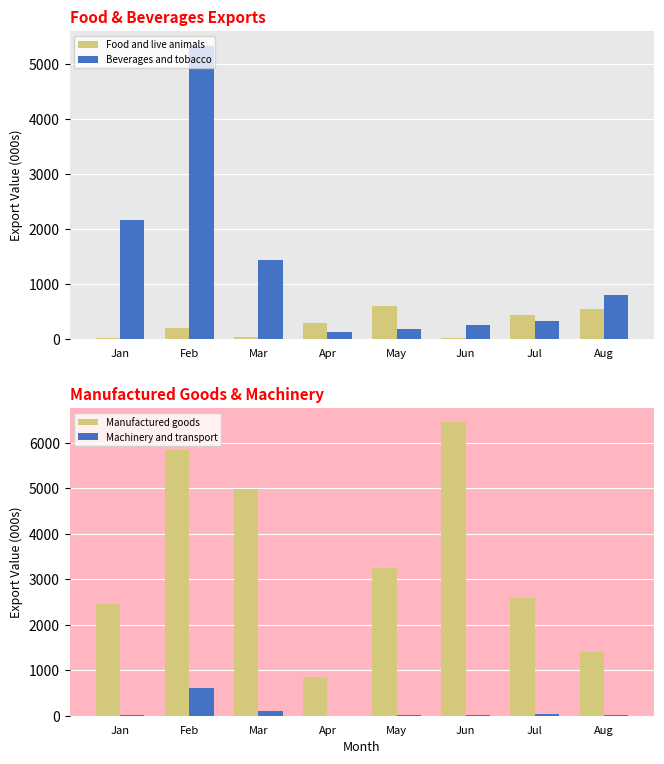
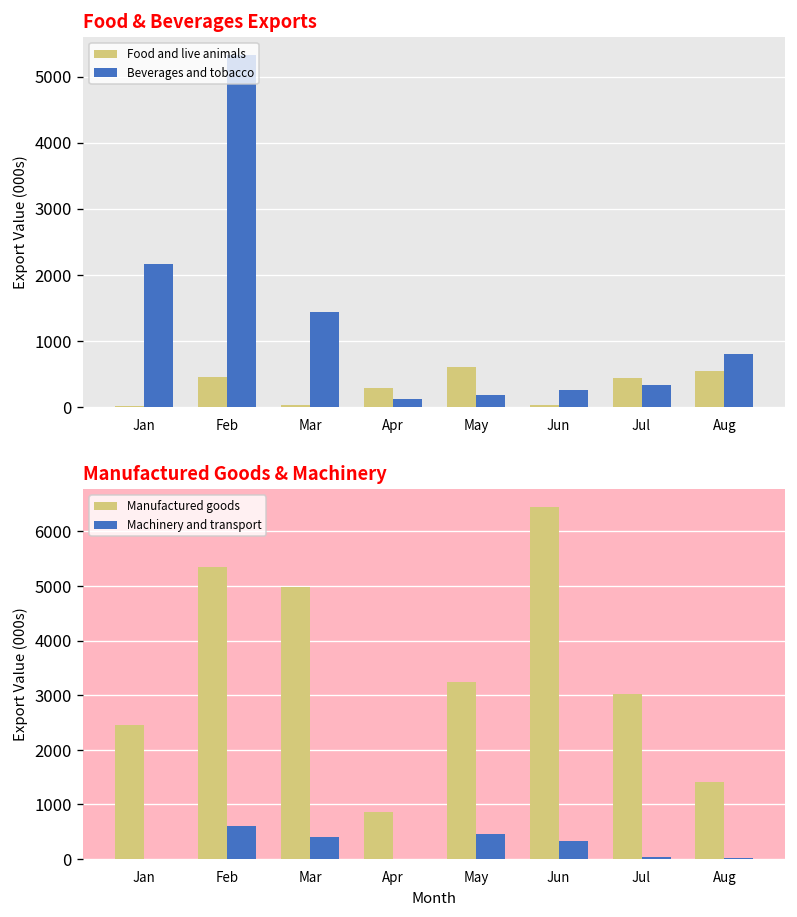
Food & Beverages Exports, Food and live animals, Feb: 200 -> 500
Manufactured Goods & Machinery, Manufactured goods, Feb: 5800 -> 5300
Manufactured Goods & Machinery, Machinery and transport, Mar: 100 -> 400
Manufactured Goods & Machinery, Machinery and transport, May: 0 -> 500
Manufactured Goods & Machinery, Machinery and transport, Jun: 0 -> 300
Manufactured Goods & Machinery, Manufactured goods, Jul: 2600 -> 3000
